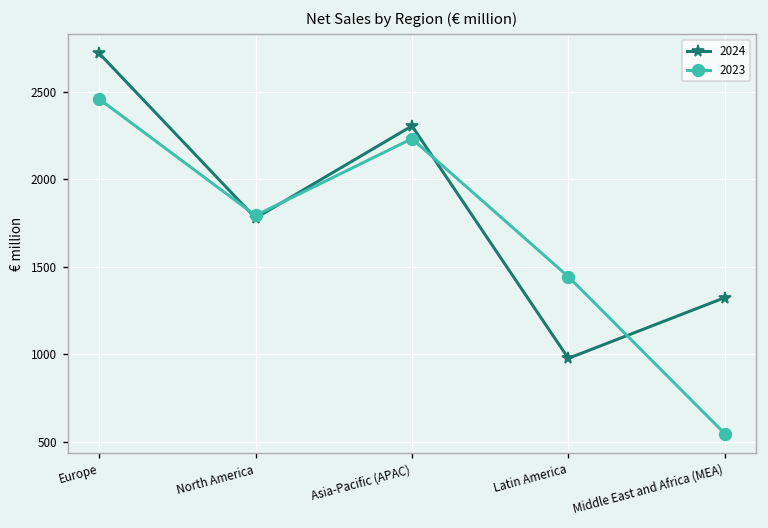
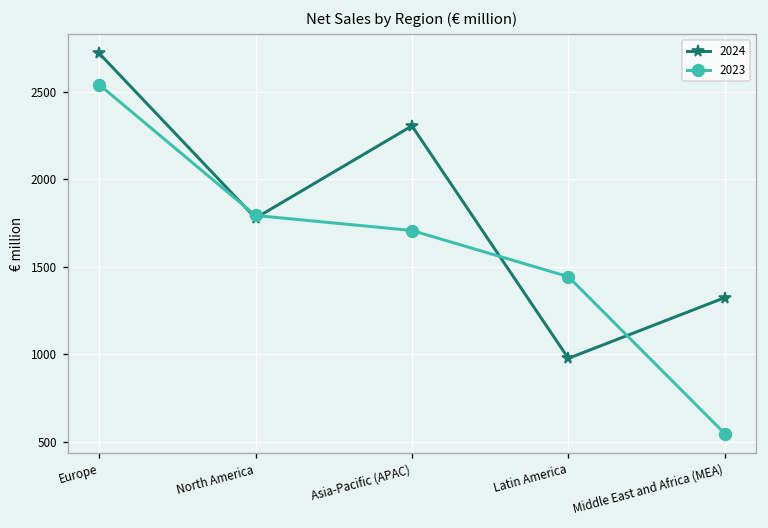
2023, Europe: 2460 -> 2540
2023, Asia-Pacific (APAC): 2230 -> 1710
